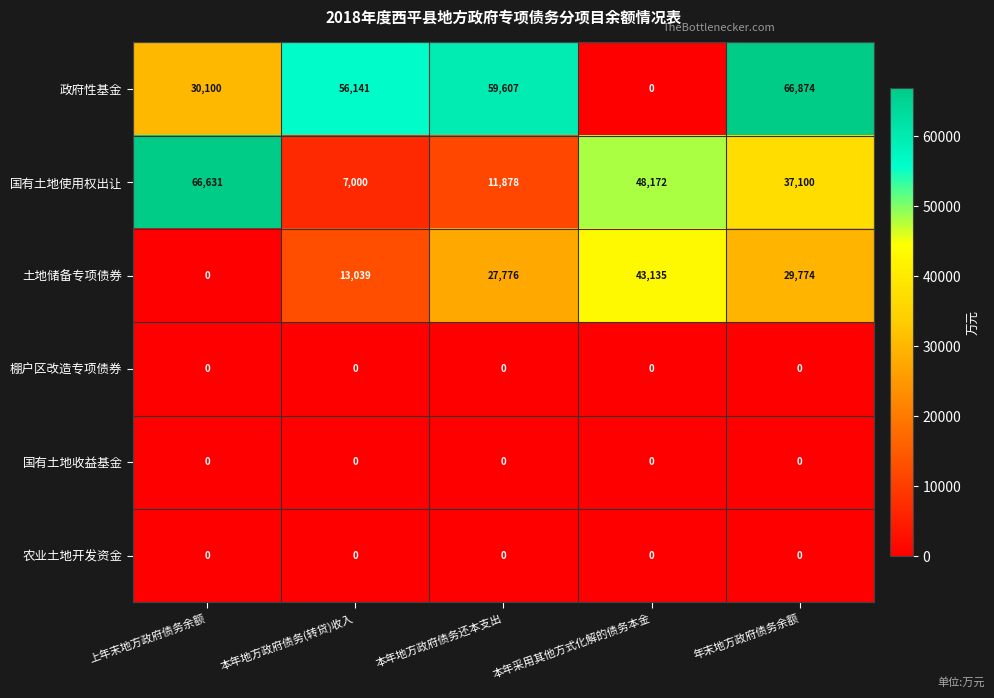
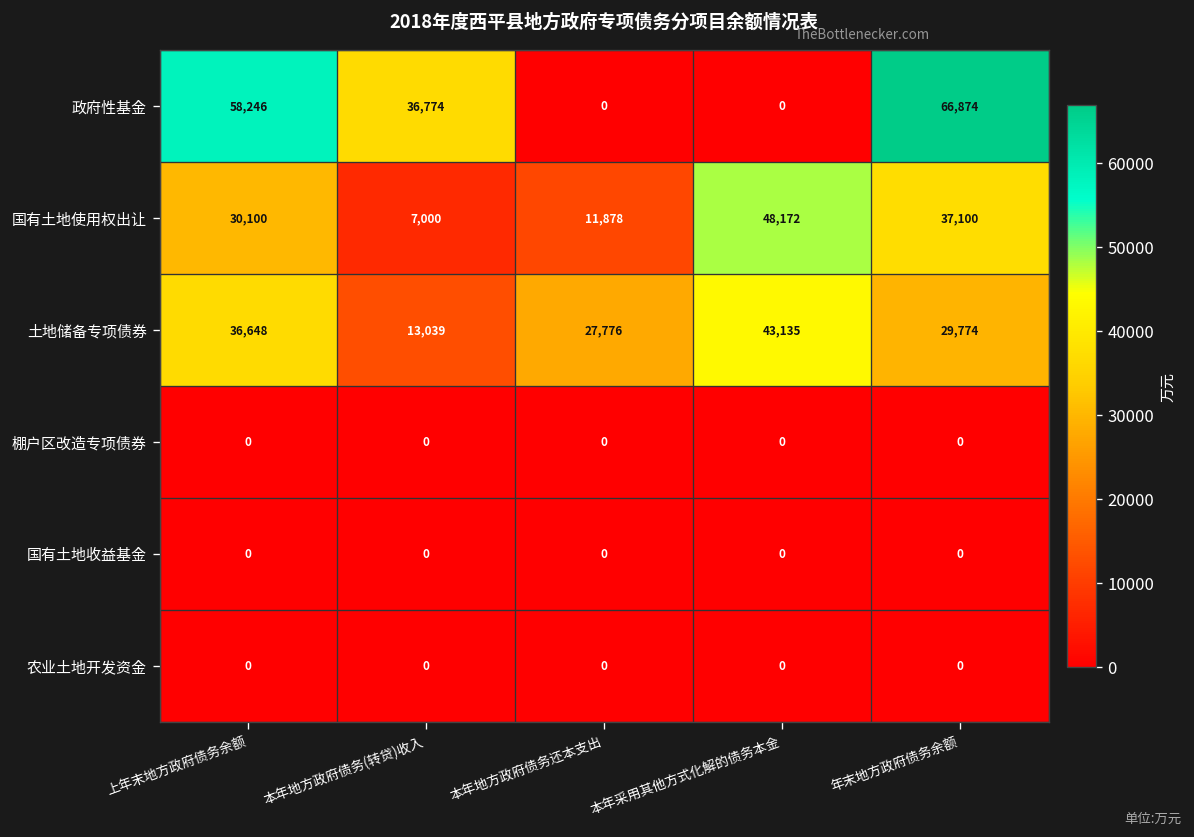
政府性基金, 上年末地方政府债务余额: 30,100 -> 58,246
政府性基金, 本年地方政府债务(转贷)收入: 56,141 -> 36,774
政府性基金, 本年地方政府债务还本支出: 59,607 -> 0
国有土地使用权出让, 上年末地方政府债务余额: 66,631 -> 30,100
土地储备专项债券, 上年末地方政府债务余额: 0 -> 36,648
